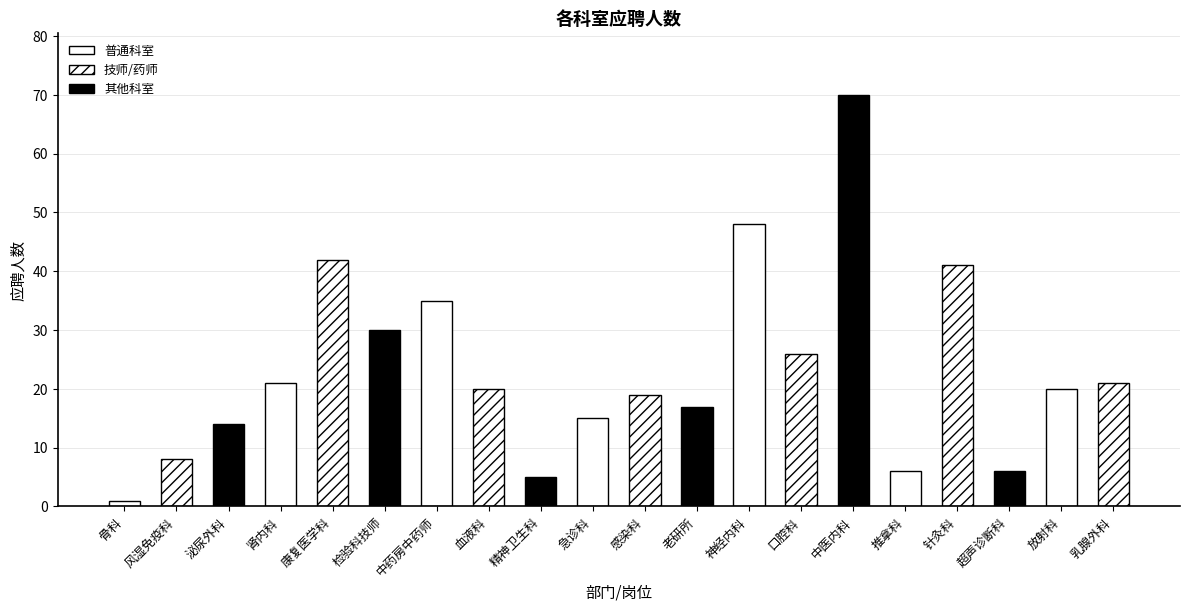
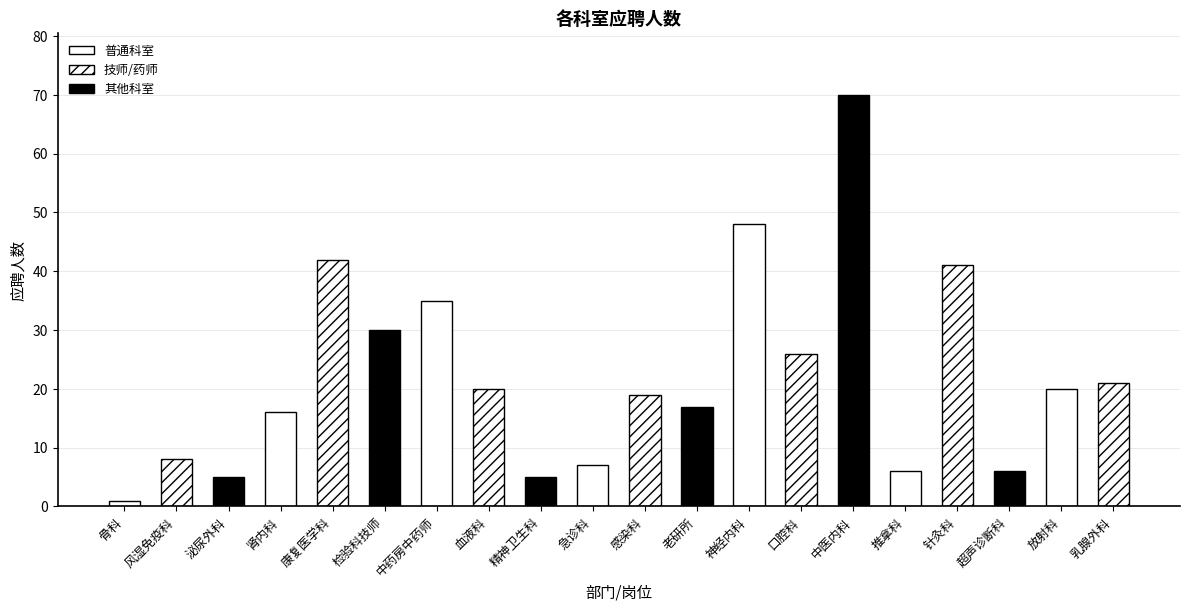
泌尿外科: 14 -> 5
肾内科: 21 -> 16
急诊科: 15 -> 7
